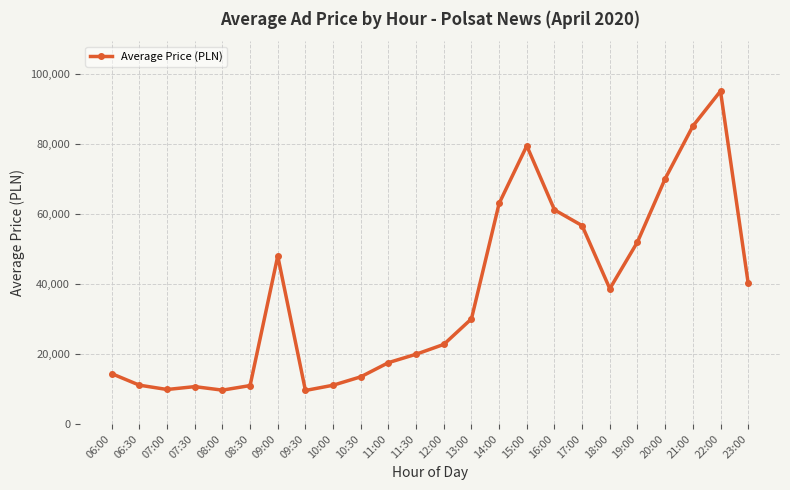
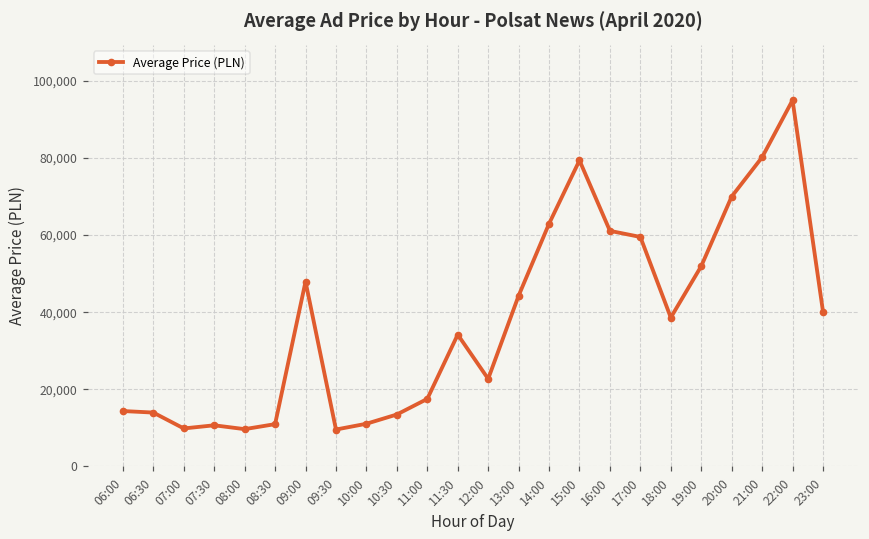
06:30: 11,000 -> 14,000
11:30: 20,000 -> 34,000
13:00: 30,000 -> 44,000
17:00: 57,000 -> 60,000
21:00: 85,000 -> 80,000
